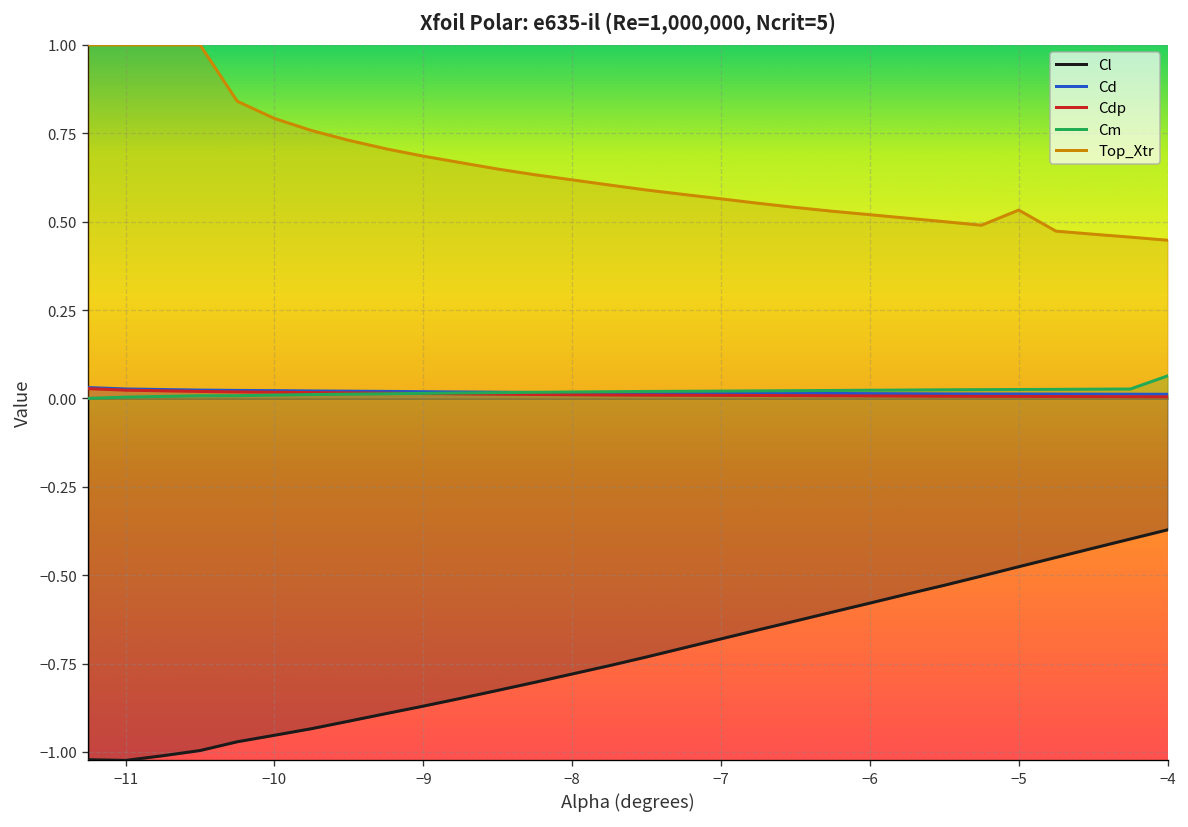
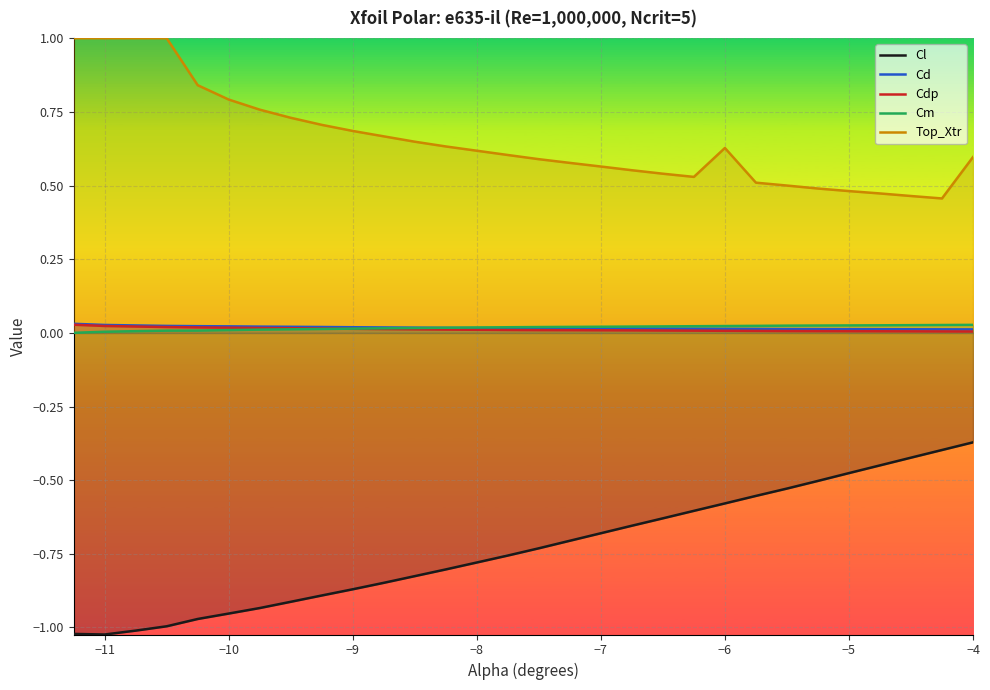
Top_Xtr, −6: 0.52 -> 0.63
Top_Xtr, −5: 0.53 -> 0.48
Cm, −4: 0.06 -> 0.03
Top_Xtr, −4: 0.45 -> 0.60
